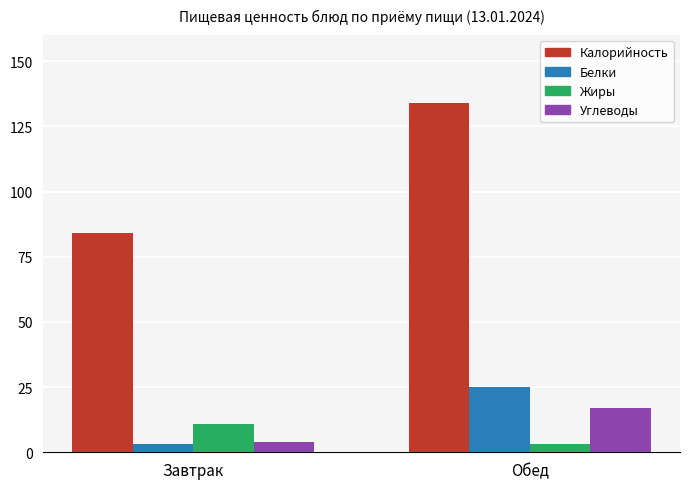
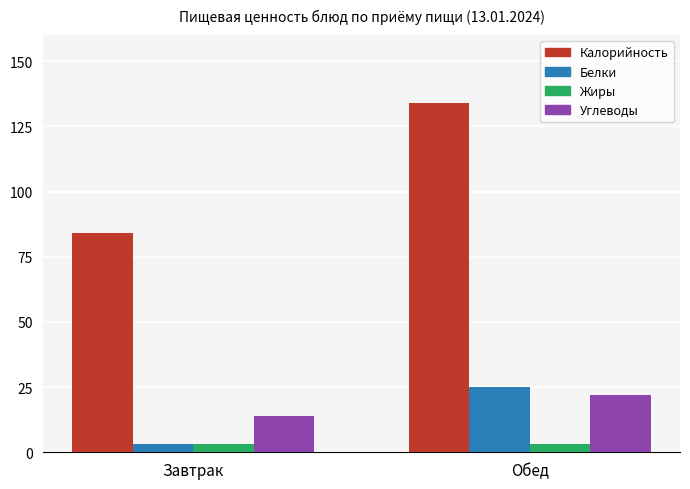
Жиры, Завтрак: 11 -> 3
Углеводы, Завтрак: 4 -> 14
Углеводы, Обед: 17 -> 22
